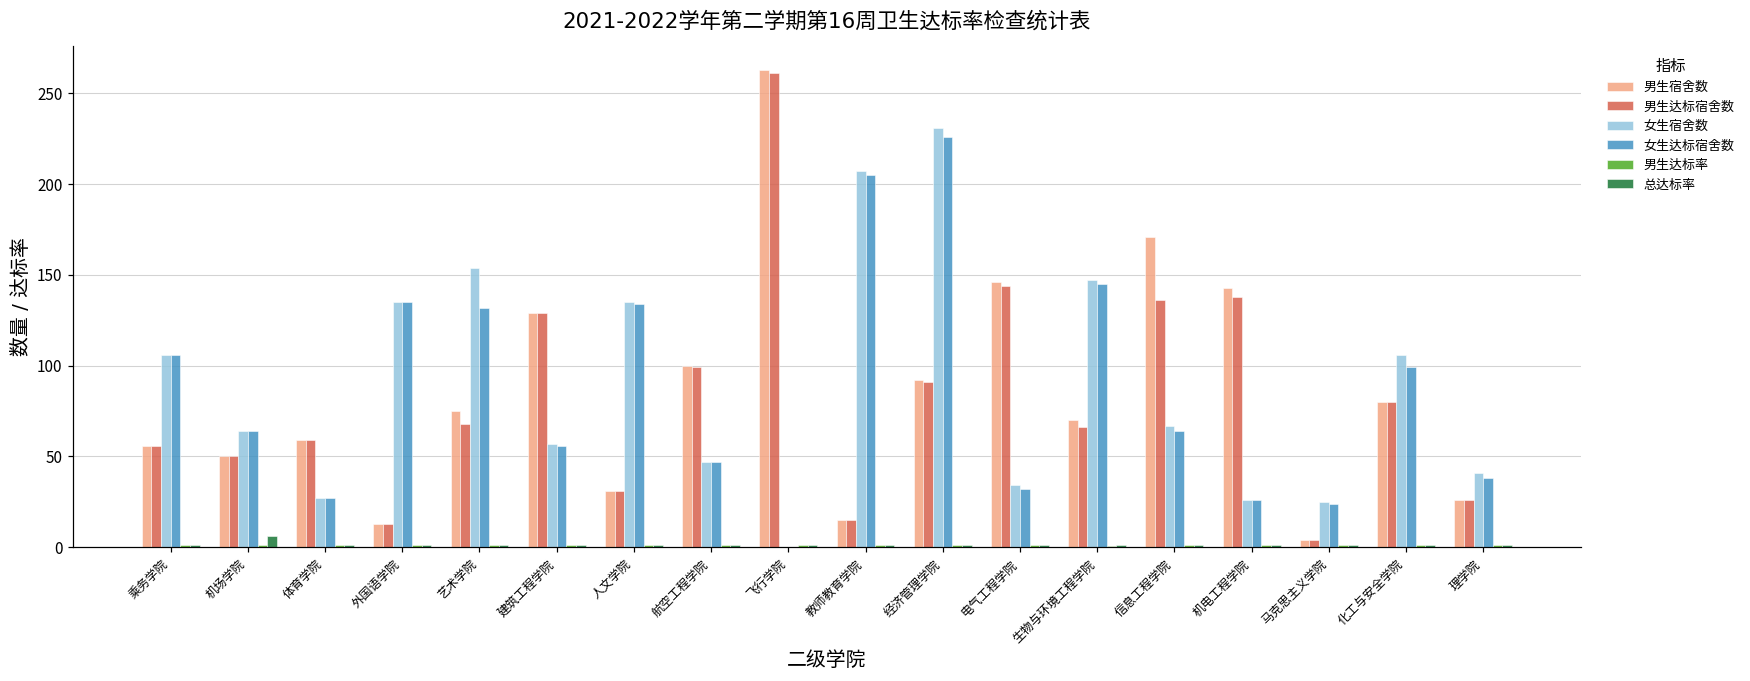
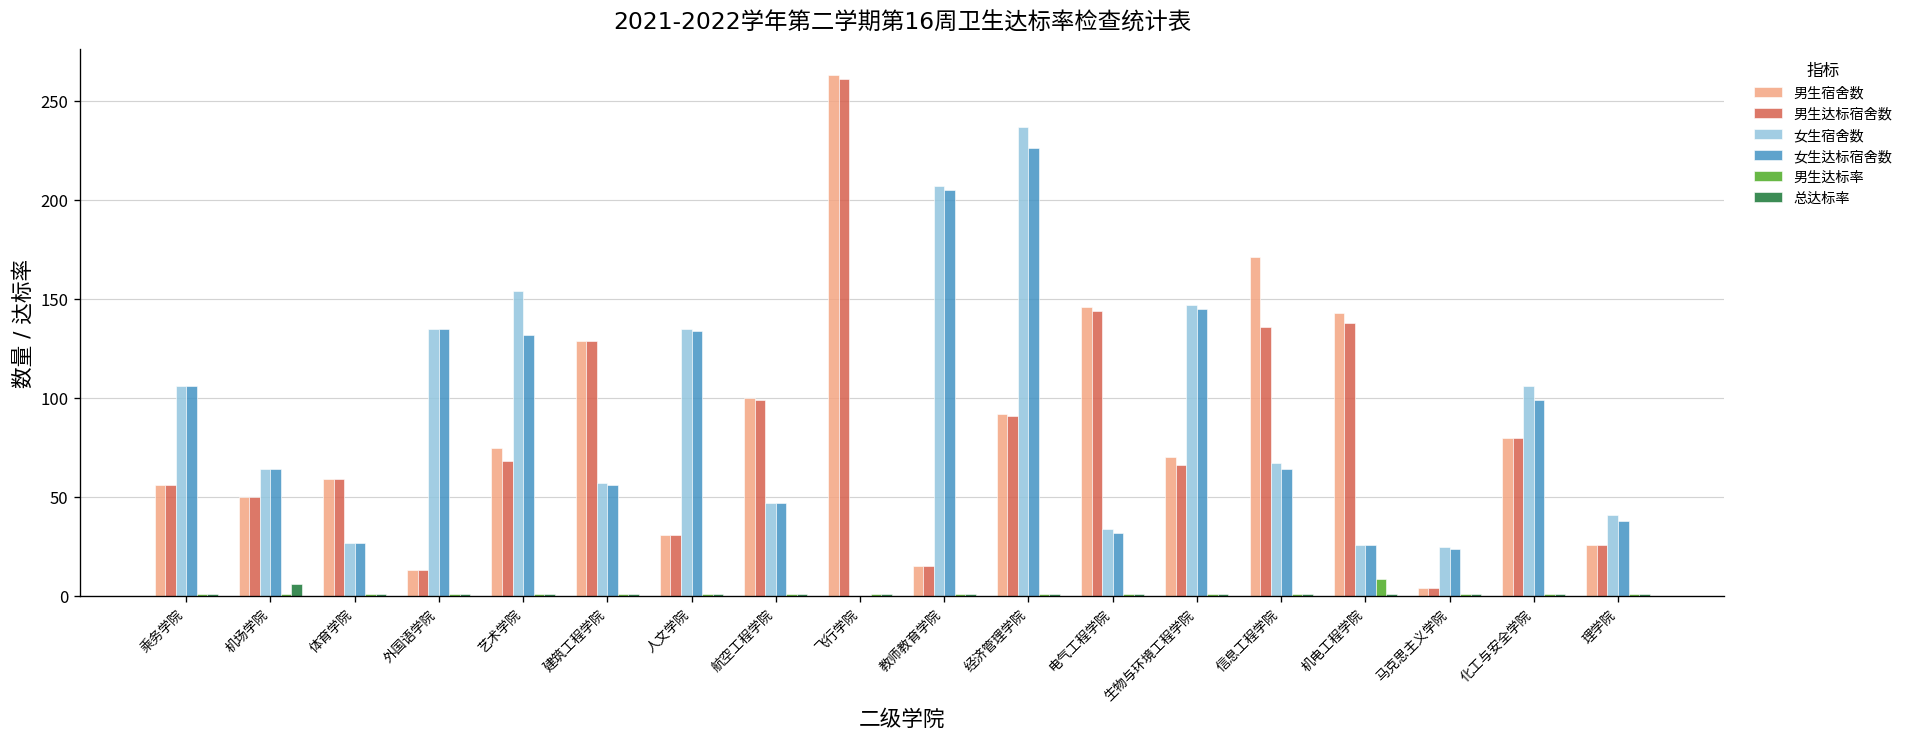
女生宿舍数, 经济管理学院: 231 -> 237
男生达标率, 机电工程学院: 1 -> 9
